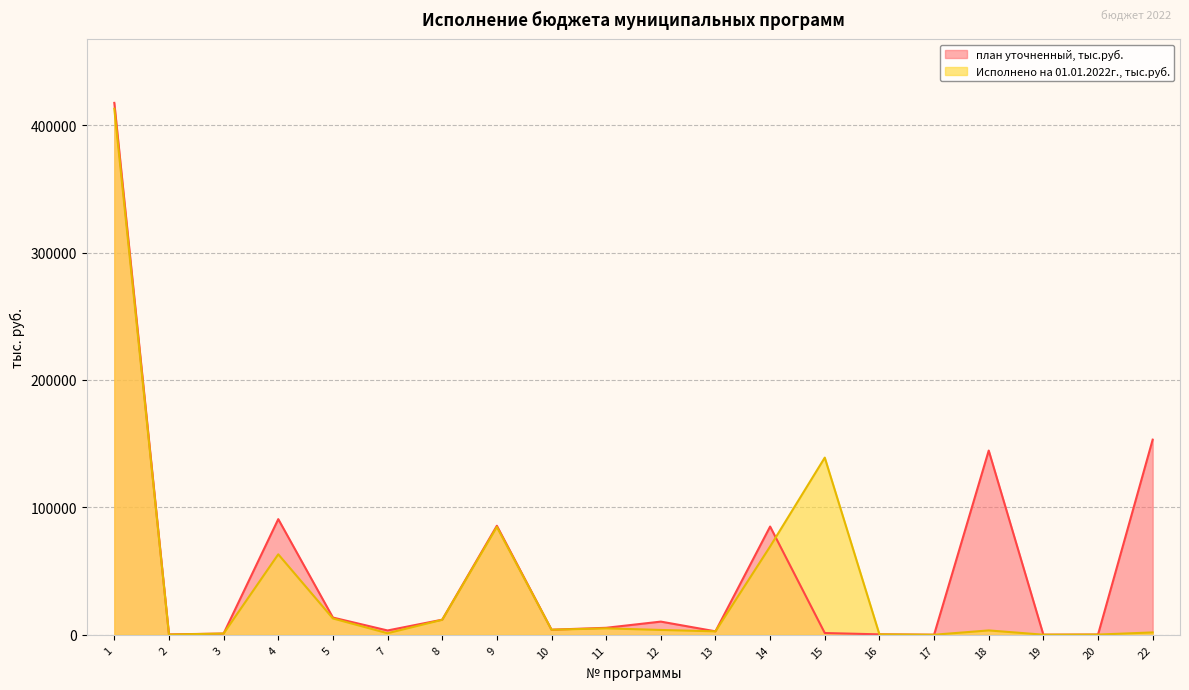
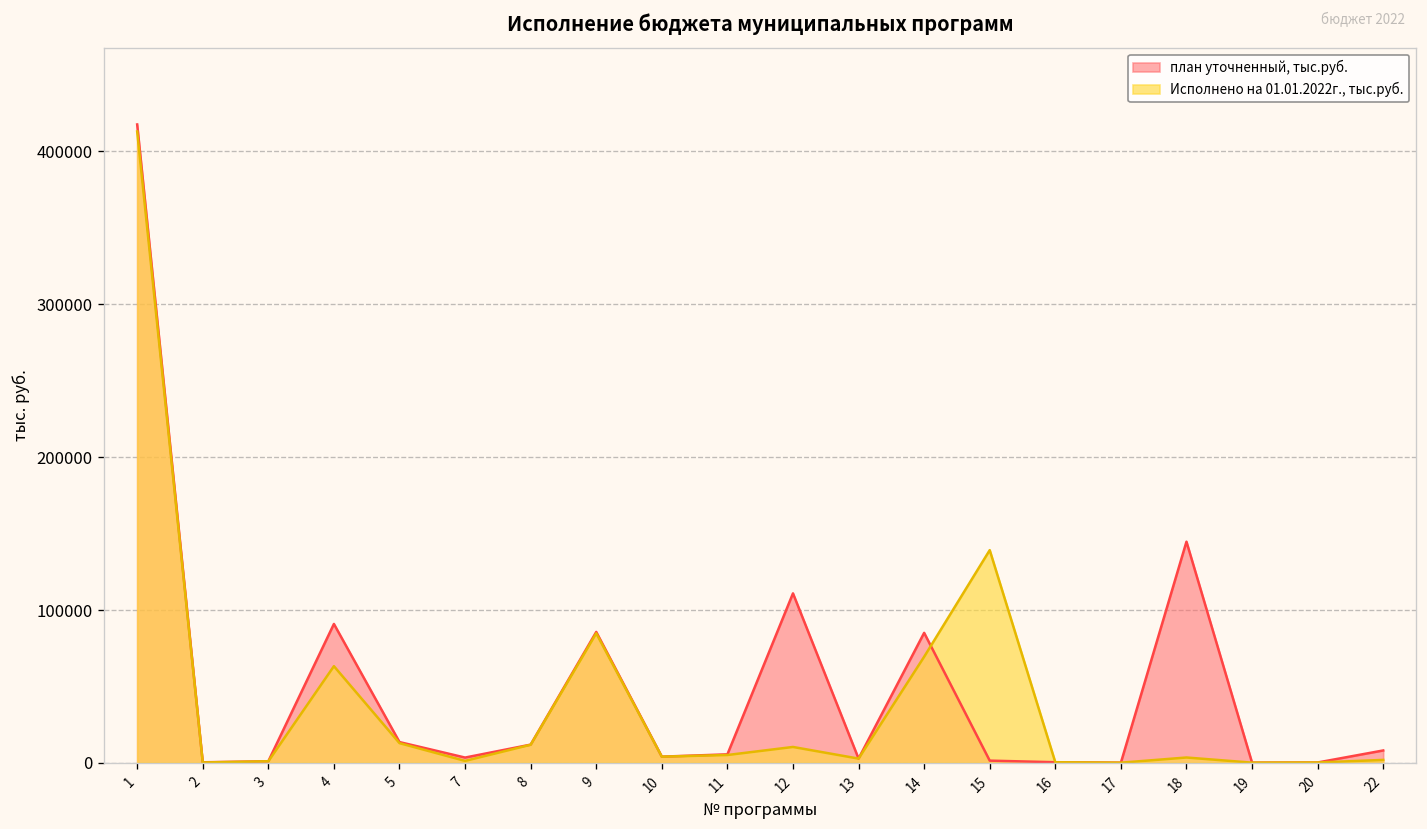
план уточненный, тыс.руб., 12: 10000 -> 111000
Исполнено на 01.01.2022г., тыс.руб., 12: 4000 -> 10000
план уточненный, тыс.руб., 22: 153000 -> 8000
